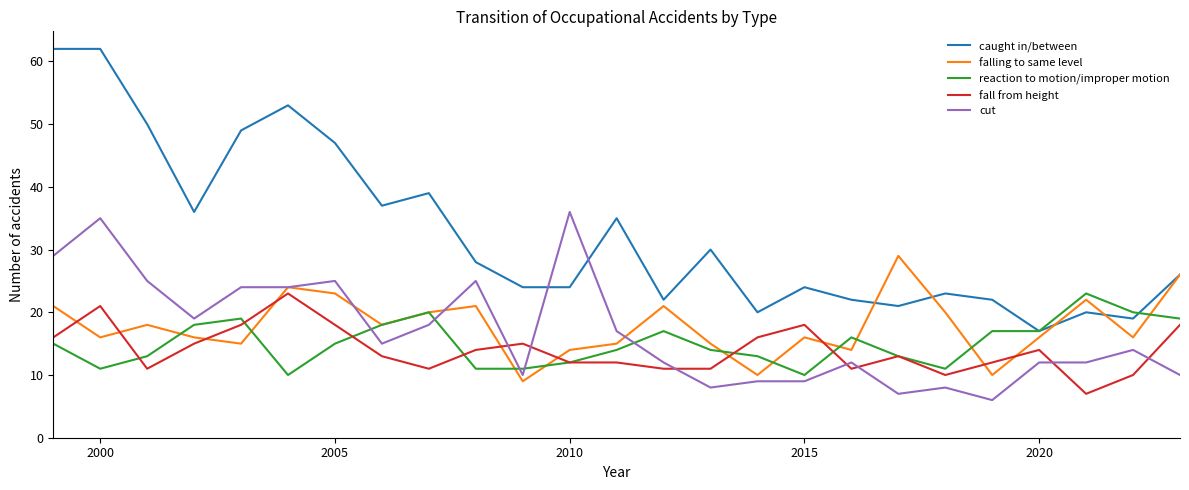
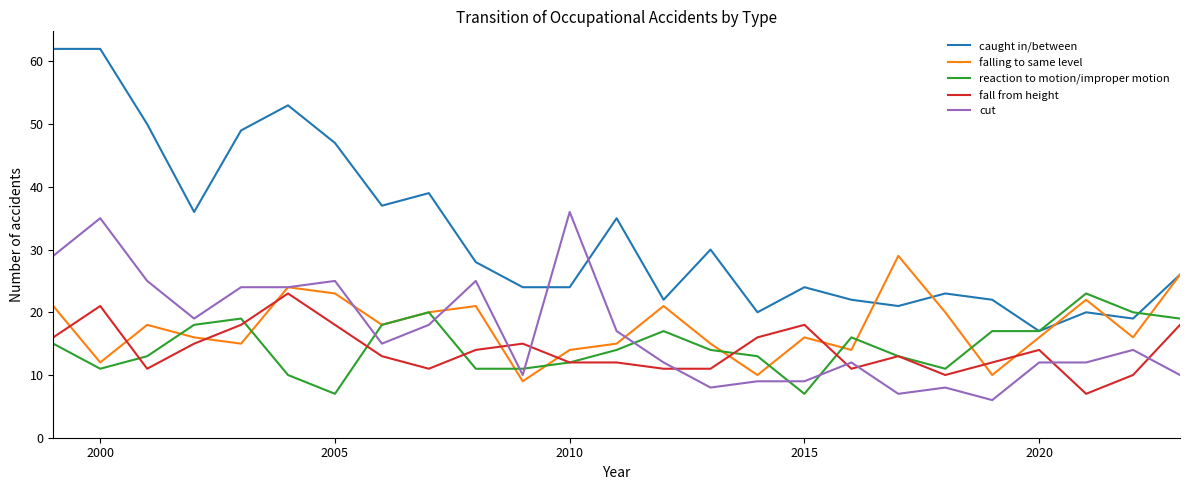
falling to same level, 2000: 16 -> 12
reaction to motion/improper motion, 2005: 15 -> 7
reaction to motion/improper motion, 2015: 10 -> 7
